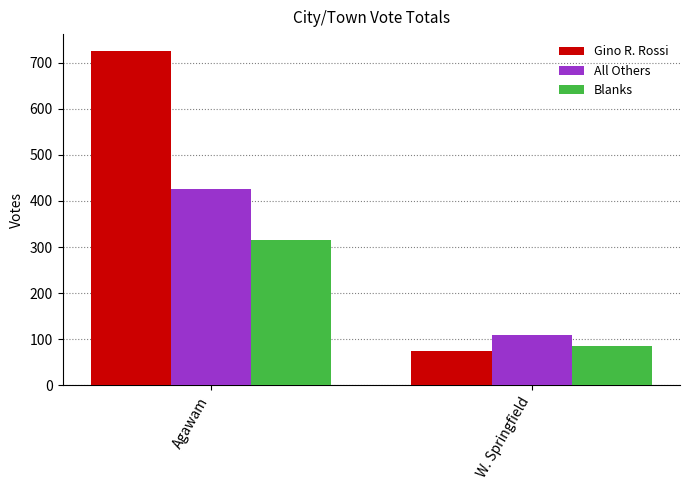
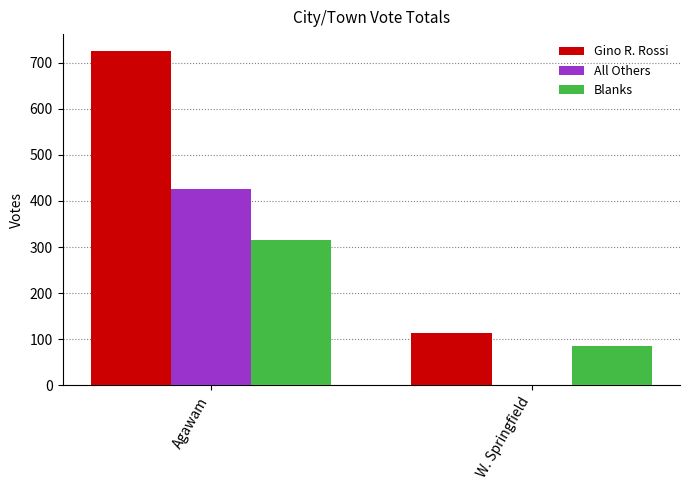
Gino R. Rossi, W. Springfield: 80 -> 110
All Others, W. Springfield: 110 -> 0
